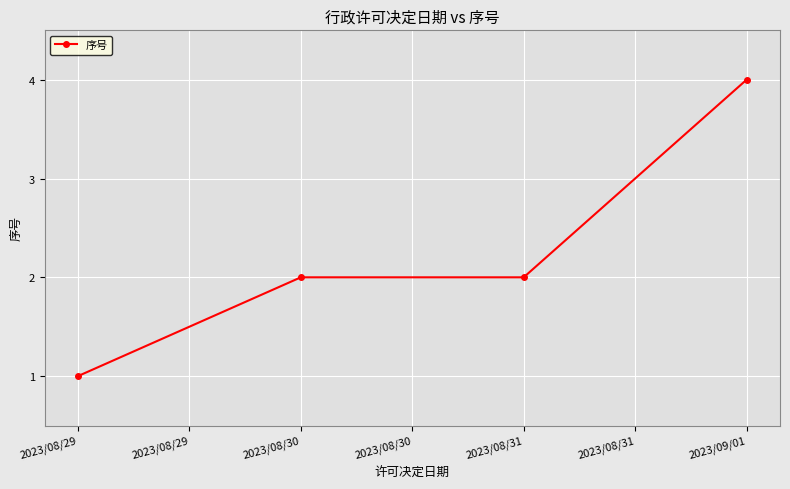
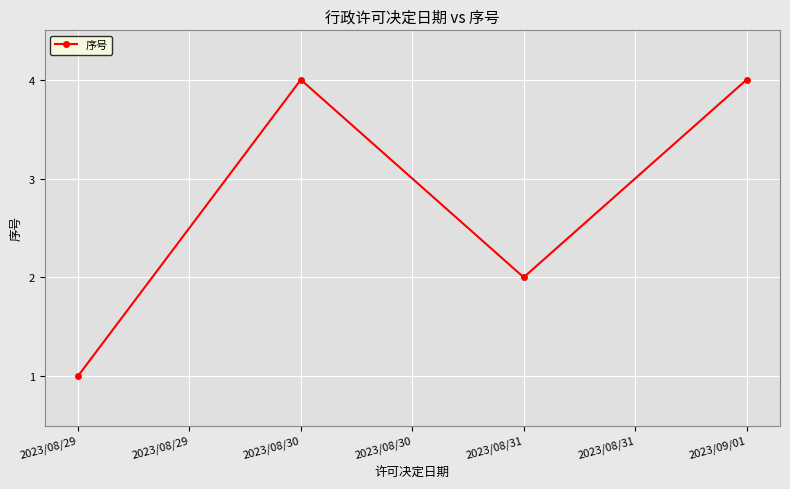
2023/08/30: 2 -> 4
